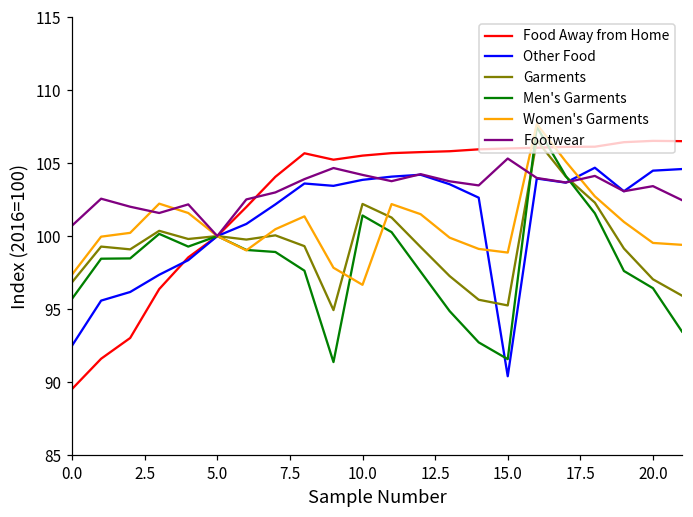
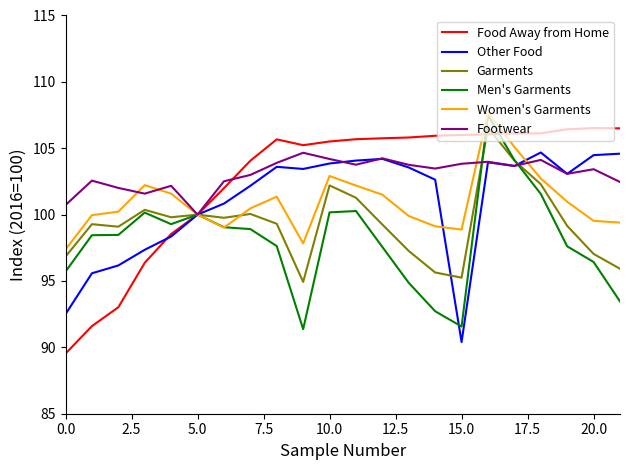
Men's Garments, 10.0: 101.4 -> 100.2
Women's Garments, 10.0: 96.7 -> 102.9
Footwear, 15.0: 105.3 -> 103.8
